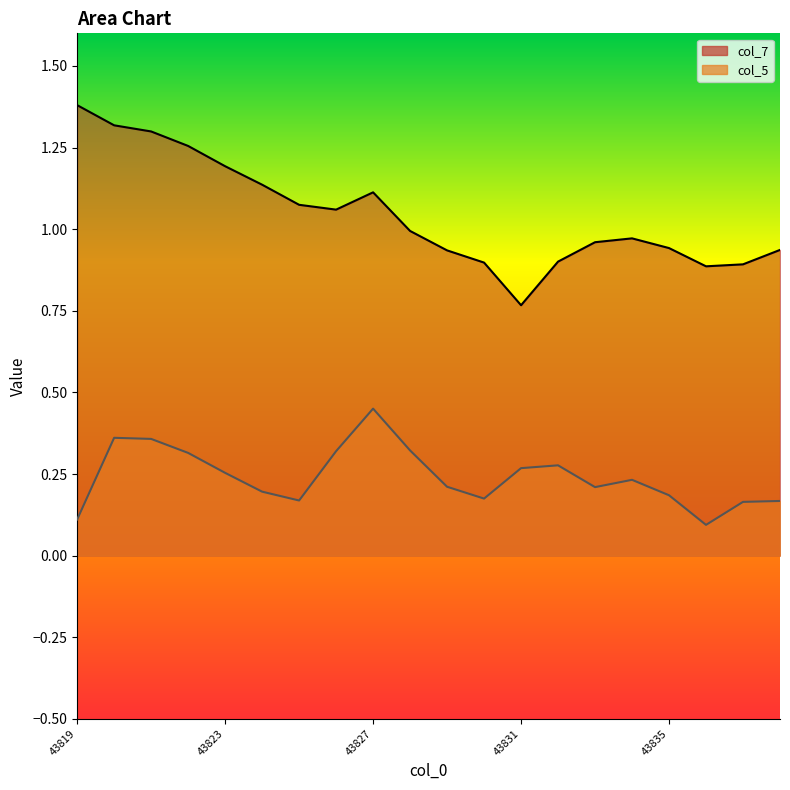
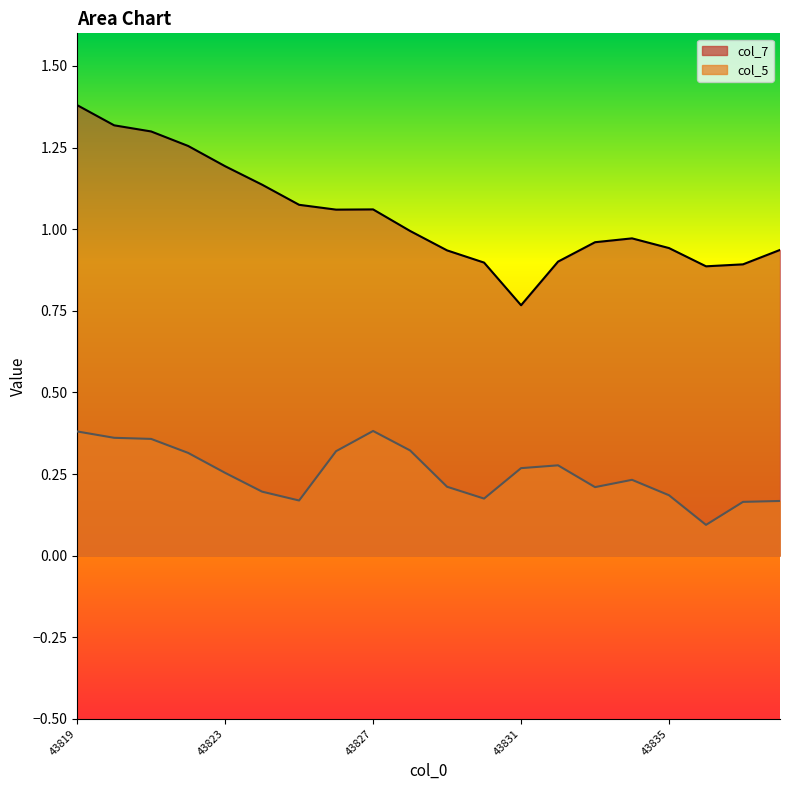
col_5, 43819: 0.11 -> 0.38
col_7, 43827: 1.11 -> 1.06
col_5, 43827: 0.45 -> 0.38
